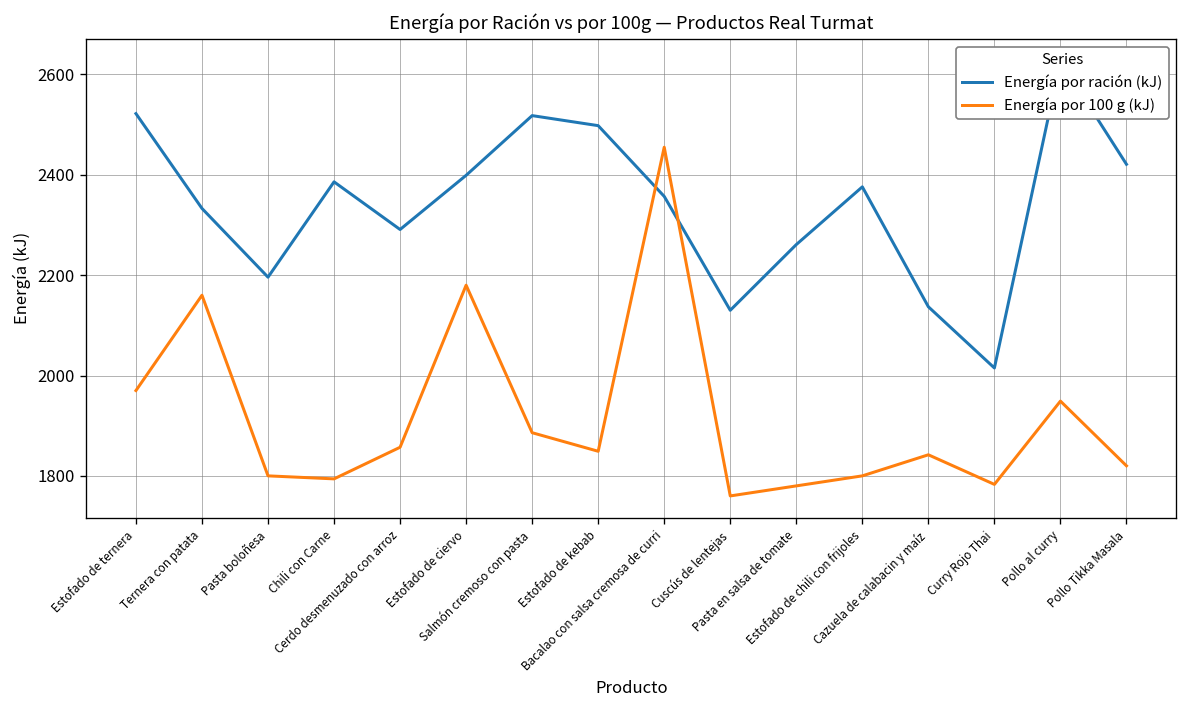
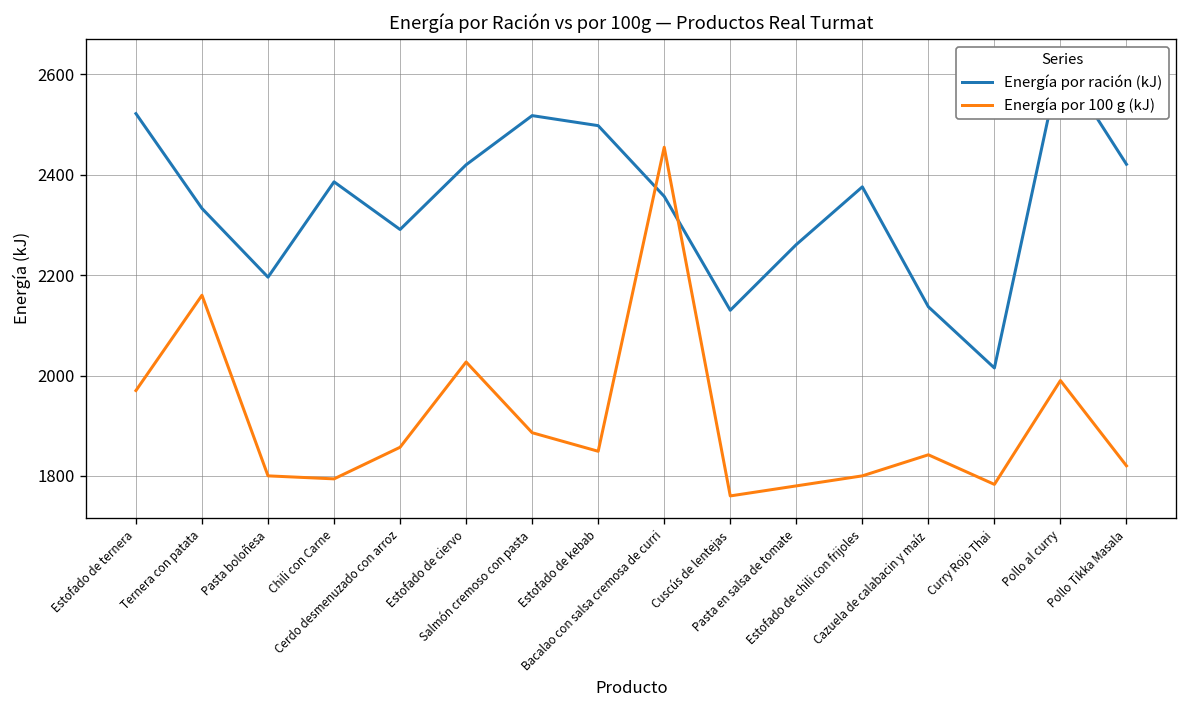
Energía por ración (kJ), Estofado de ciervo: 2400 -> 2420
Energía por 100 g (kJ), Estofado de ciervo: 2180 -> 2030
Energía por 100 g (kJ), Pollo al curry: 1950 -> 1990
